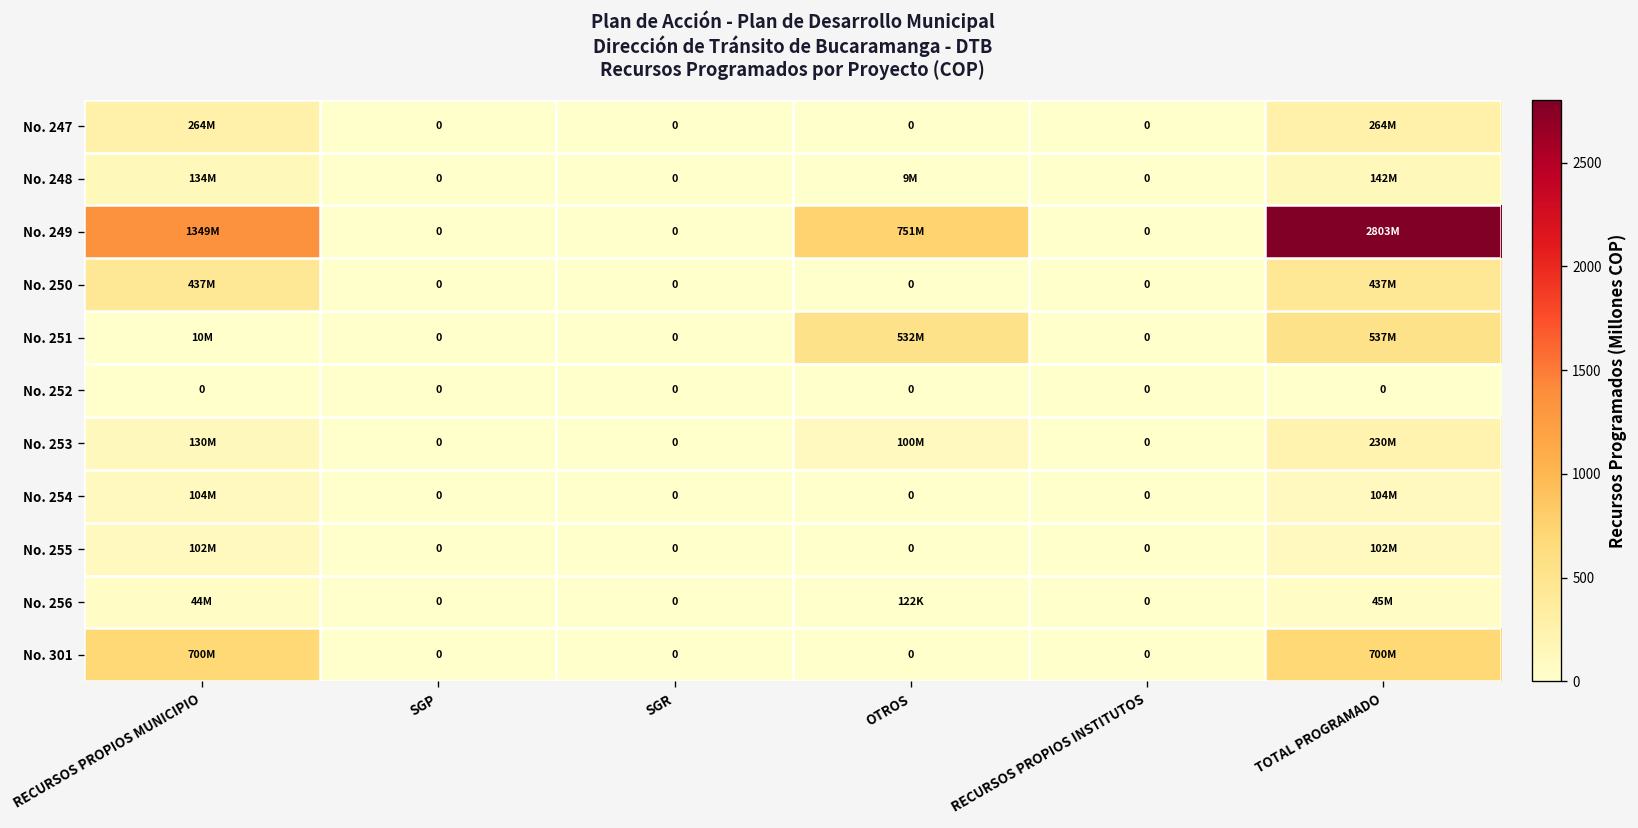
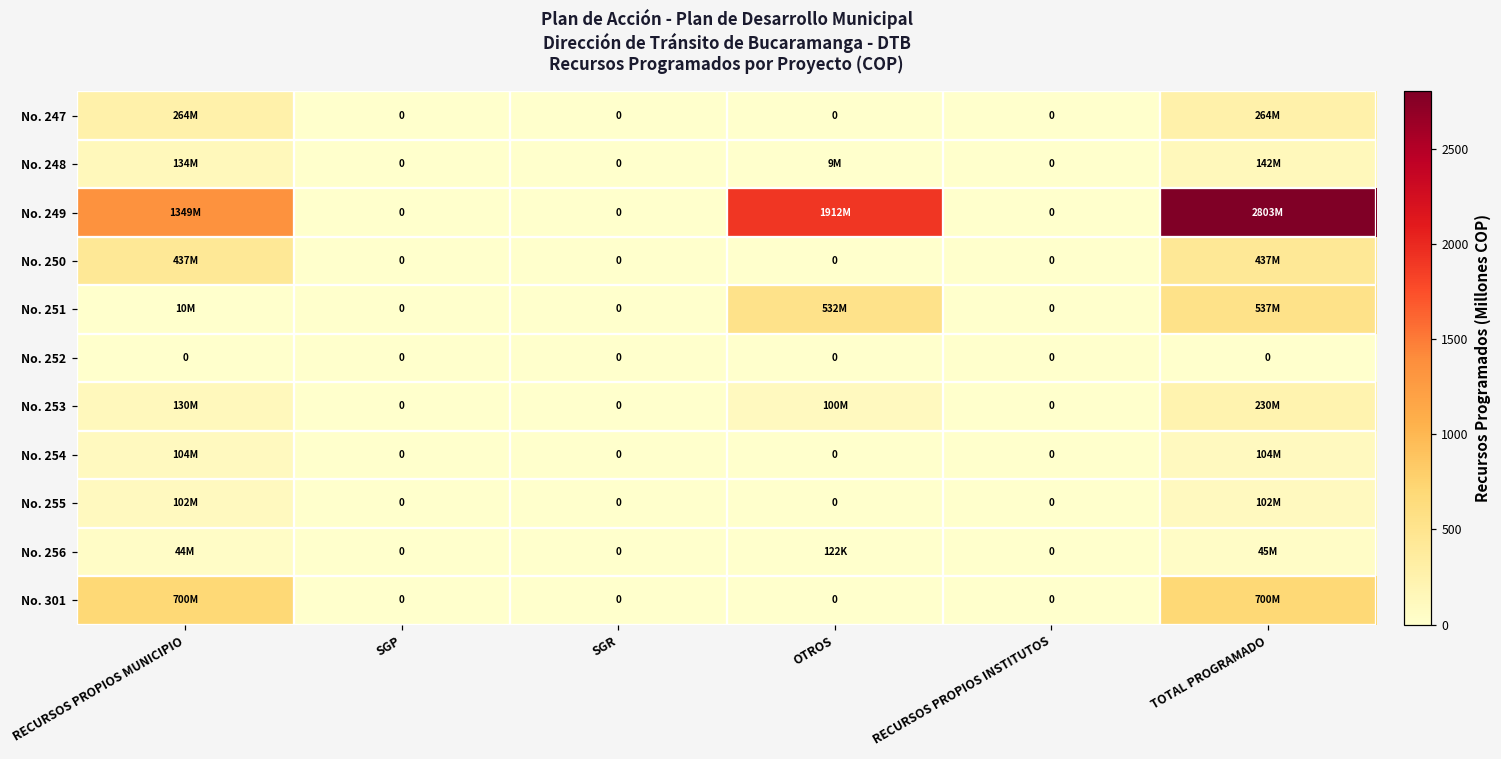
No. 249, OTROS: 751M -> 1912M
